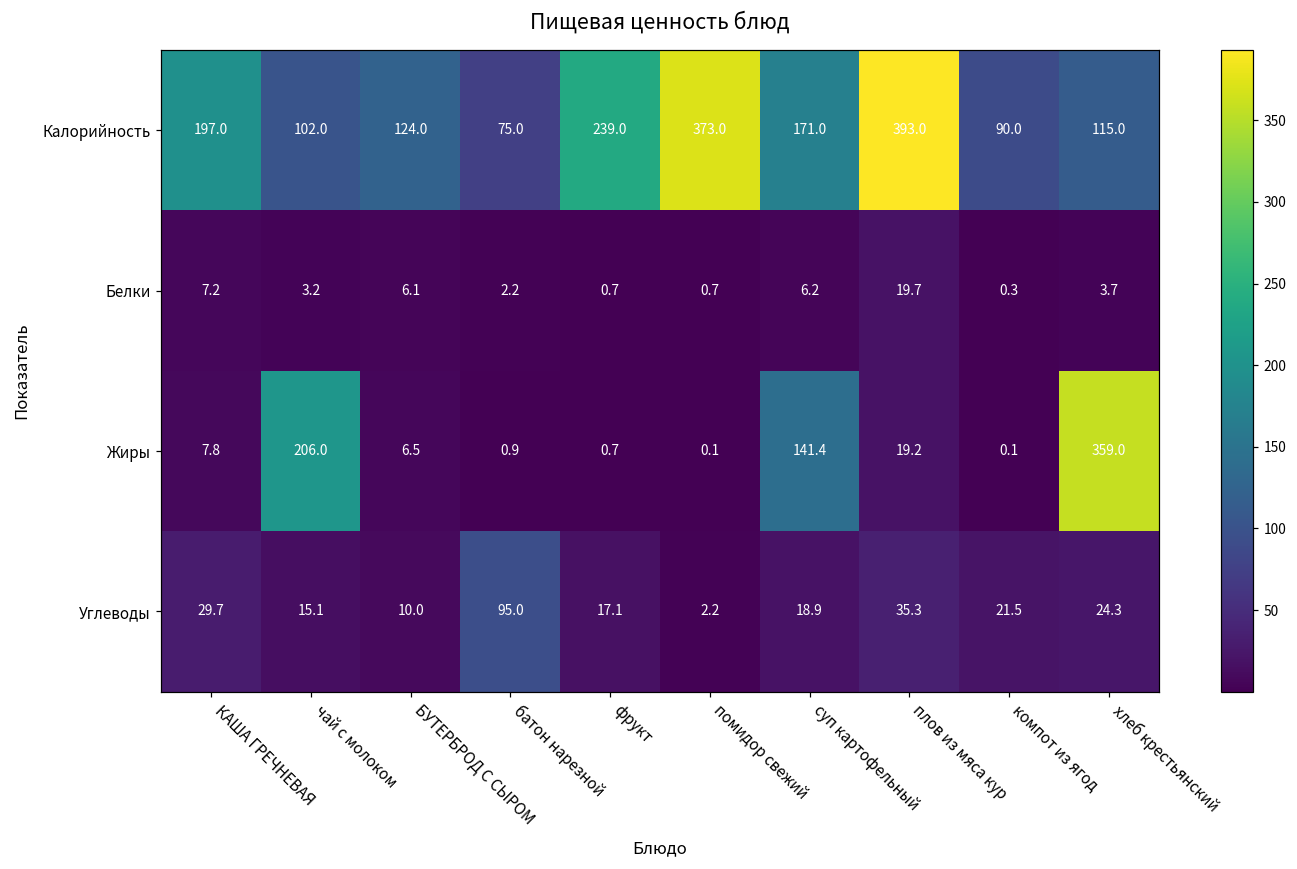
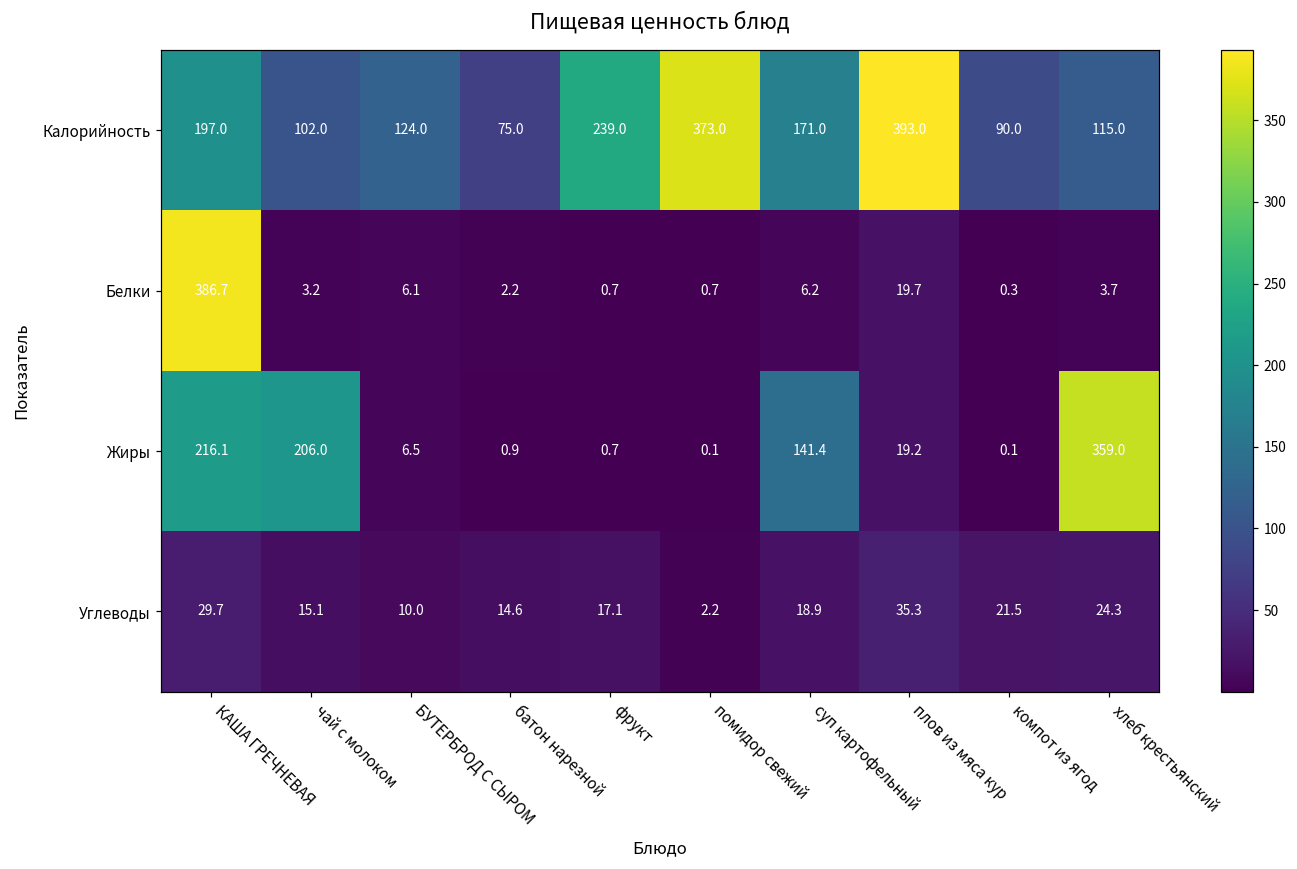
Белки, КАША ГРЕЧНЕВАЯ: 7.2 -> 386.7
Жиры, КАША ГРЕЧНЕВАЯ: 7.8 -> 216.1
Углеводы, батон нарезной: 95.0 -> 14.6
